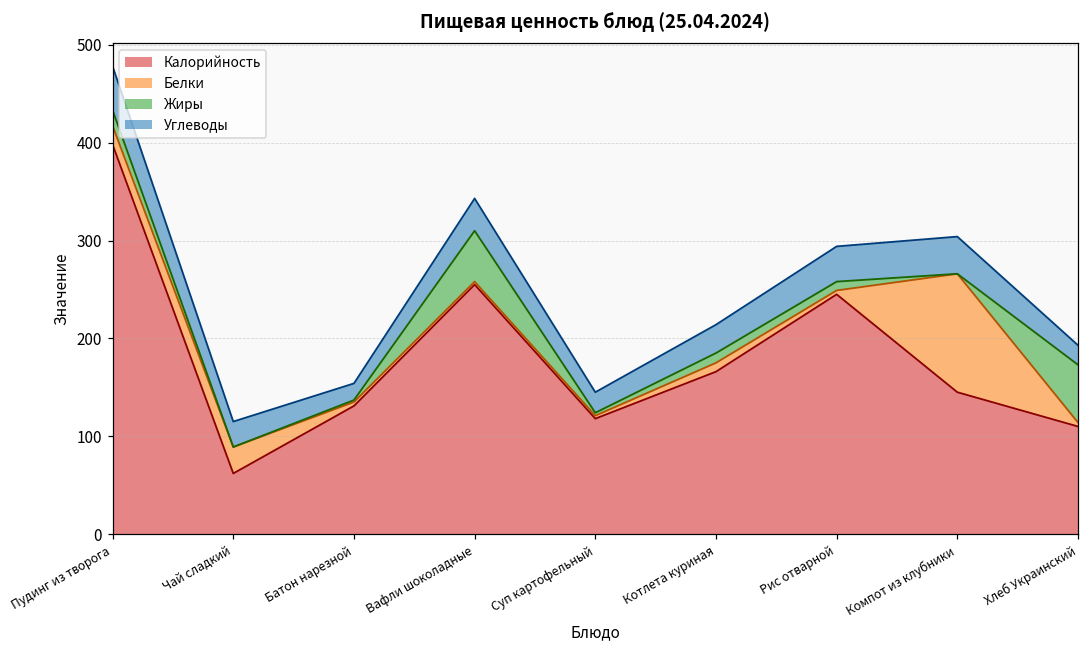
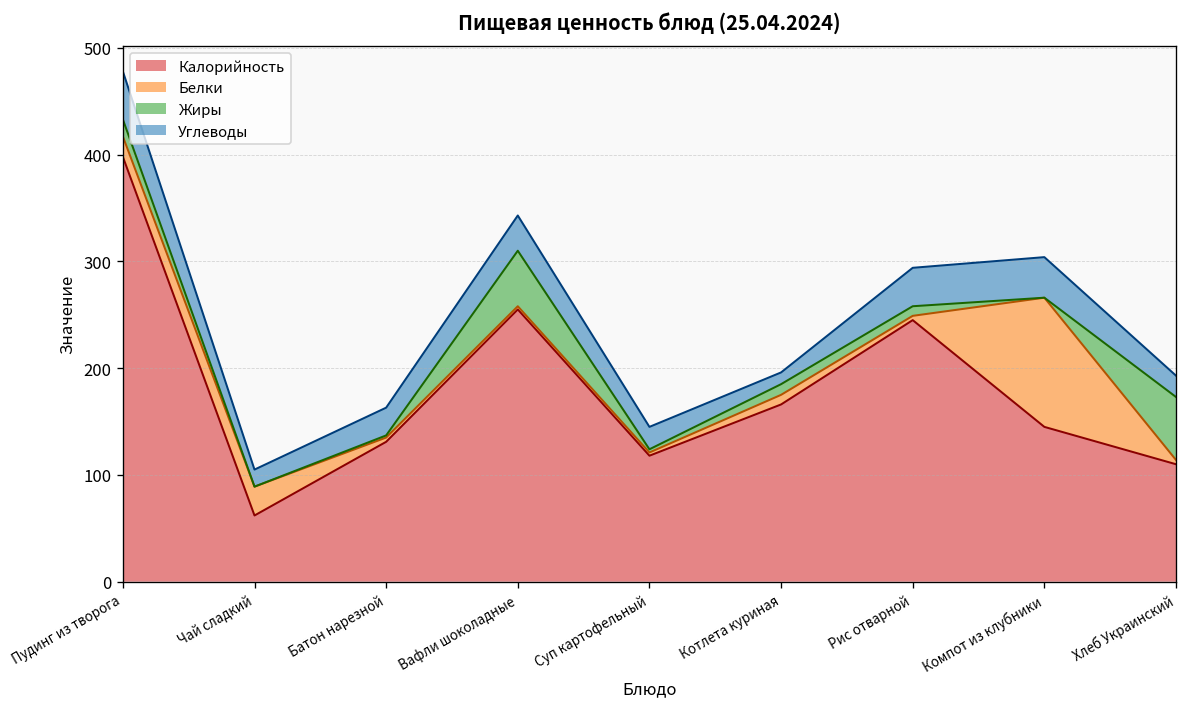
Углеводы, Чай сладкий: 30 -> 20
Углеводы, Батон нарезной: 20 -> 30
Углеводы, Котлета куриная: 30 -> 10
